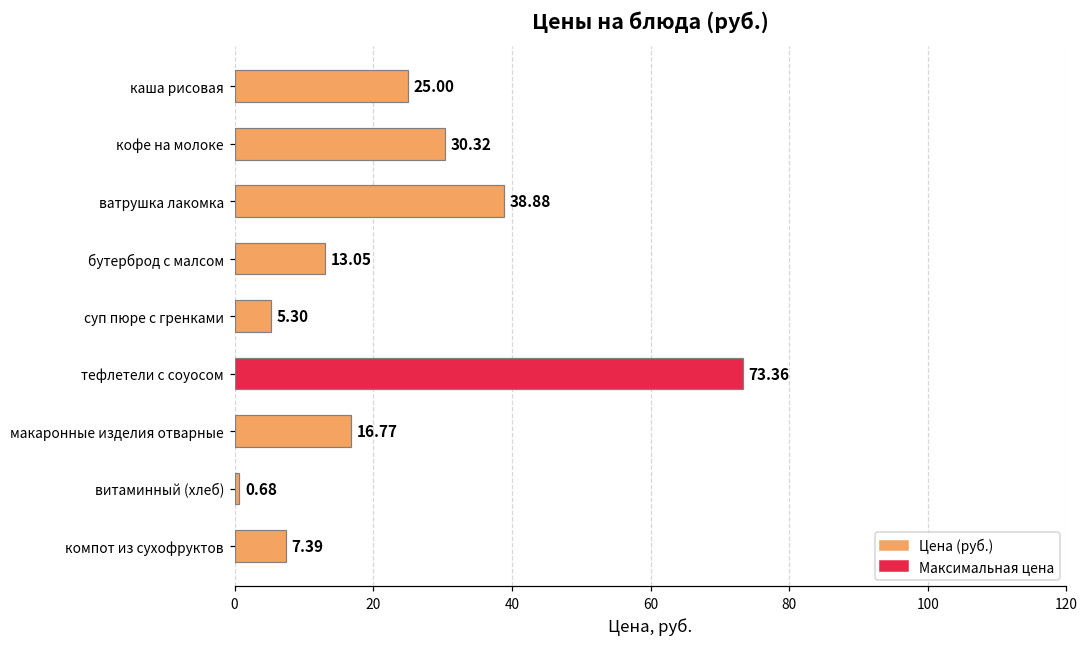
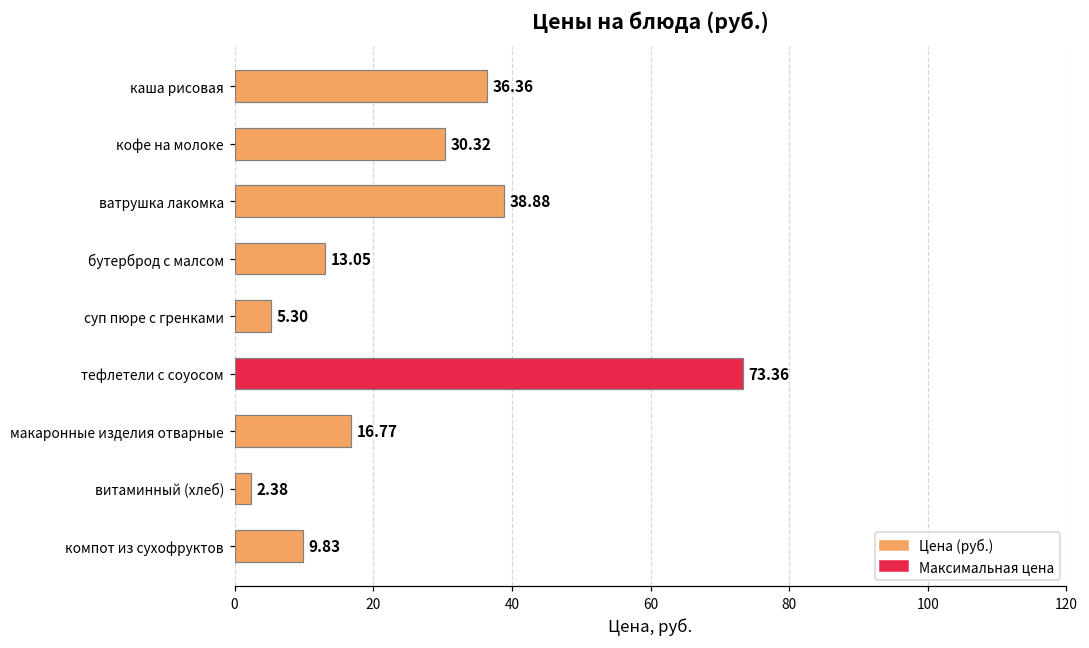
каша рисовая: 25.00 -> 36.36
витаминный (хлеб): 0.68 -> 2.38
компот из сухофруктов: 7.39 -> 9.83
